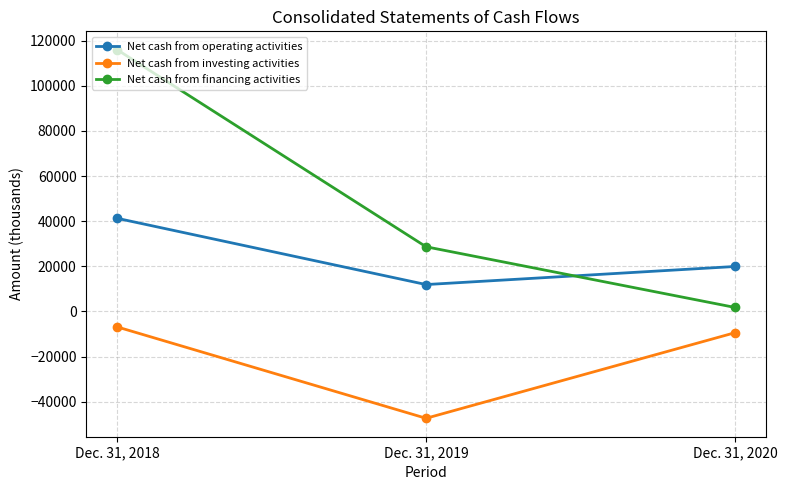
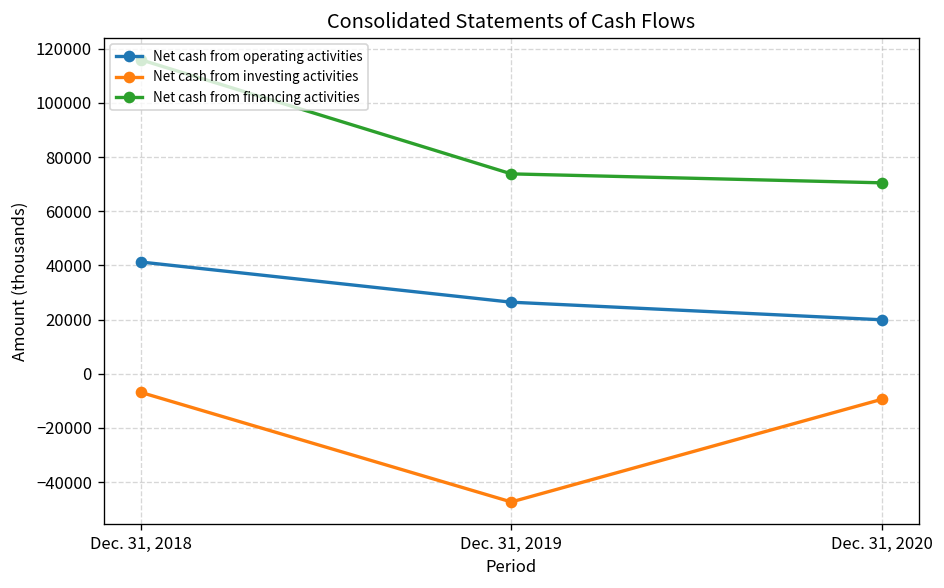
Net cash from operating activities, Dec. 31, 2019: 12000 -> 26000
Net cash from financing activities, Dec. 31, 2019: 29000 -> 74000
Net cash from financing activities, Dec. 31, 2020: 2000 -> 70000
